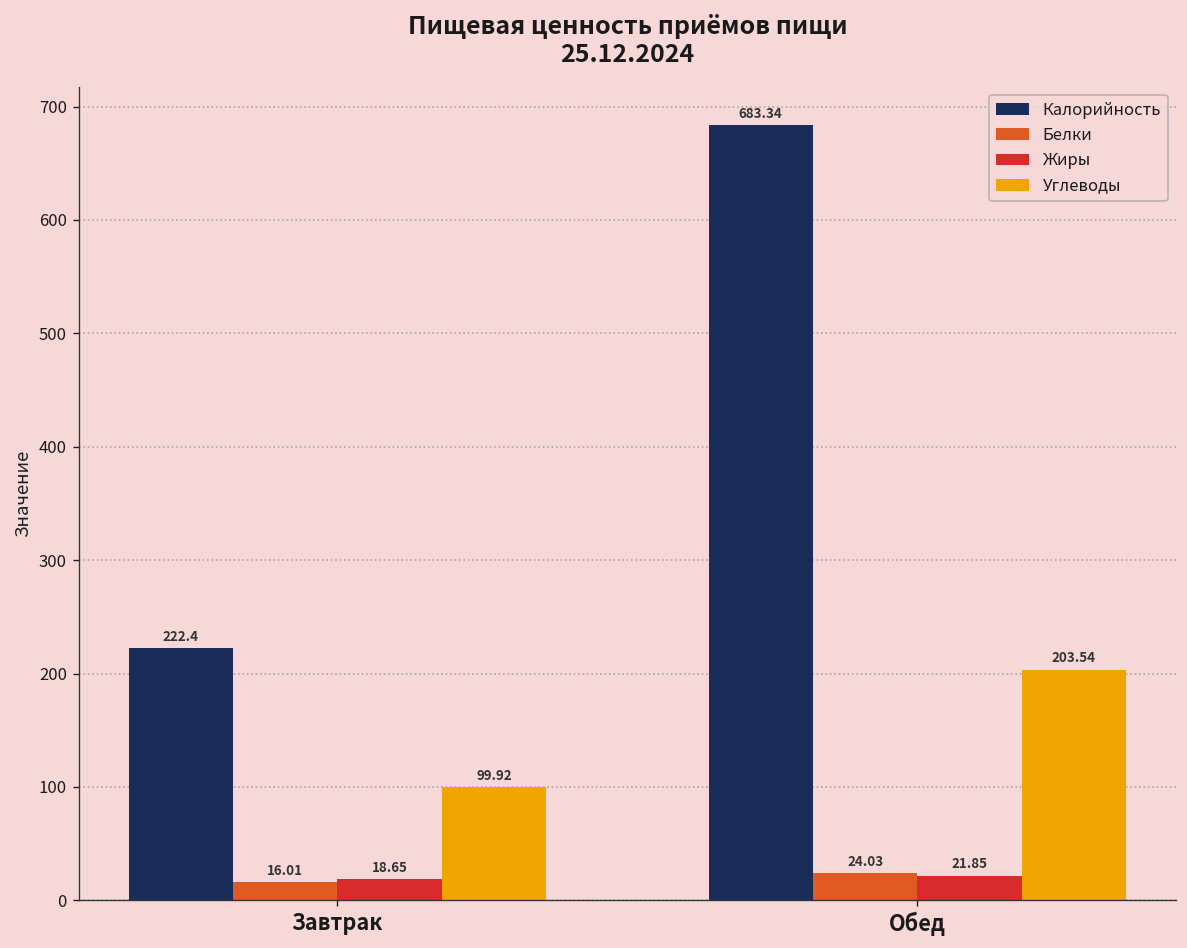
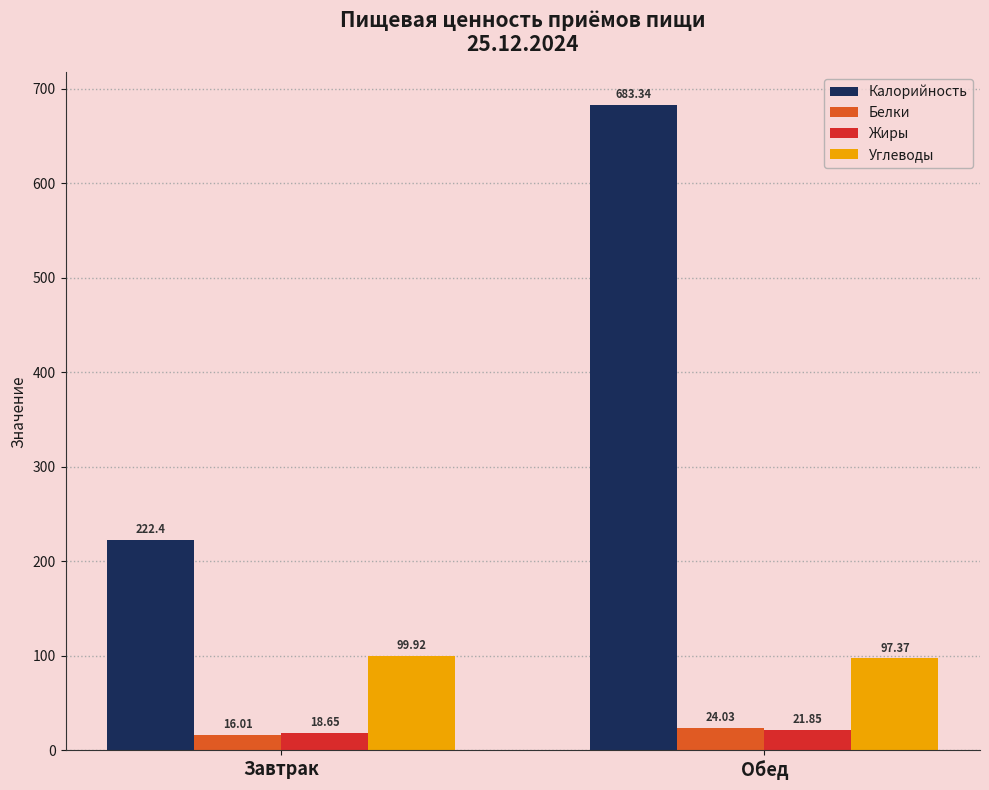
Углеводы, Обед: 203.54 -> 97.37
